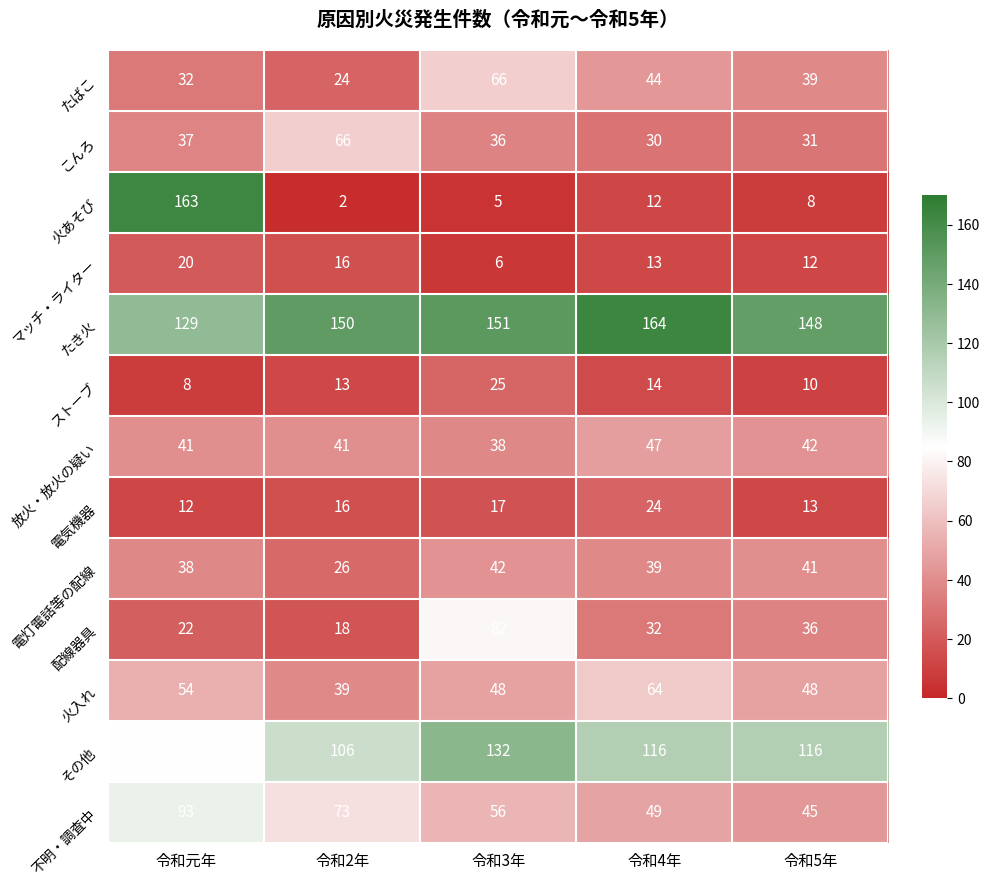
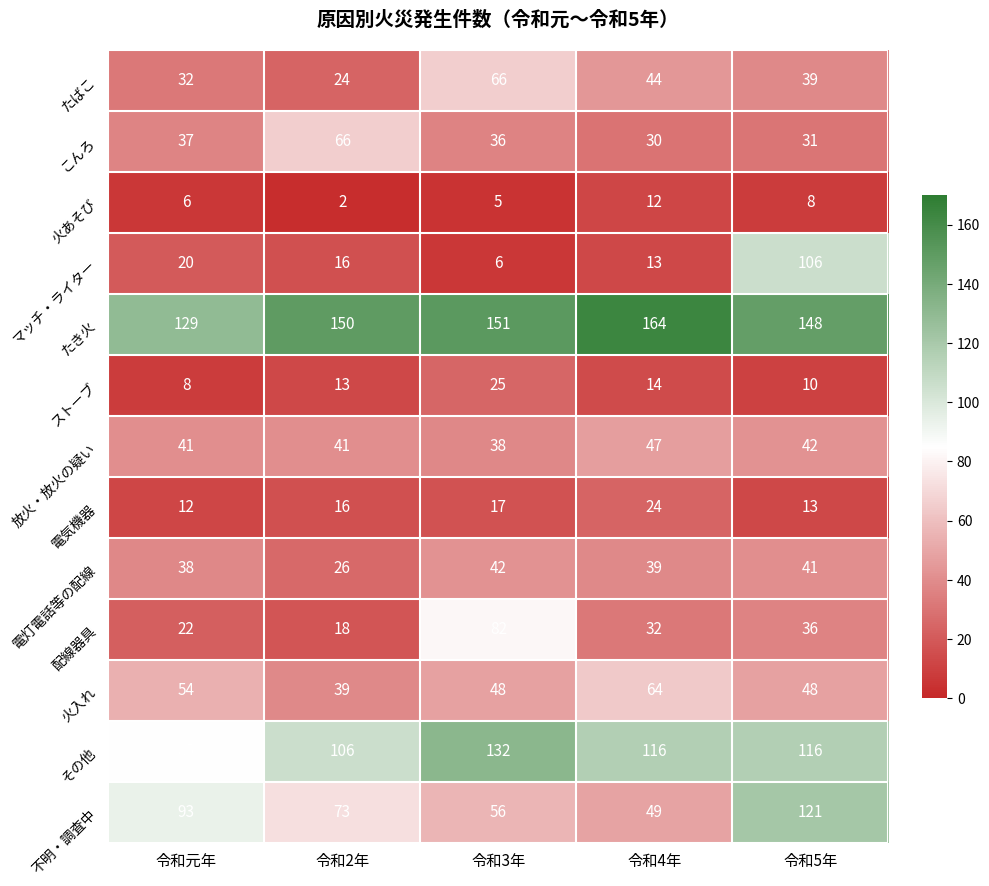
火あそび, 令和元年: 163 -> 6
マッチ・ライター, 令和5年: 12 -> 106
不明・調査中, 令和5年: 45 -> 121
